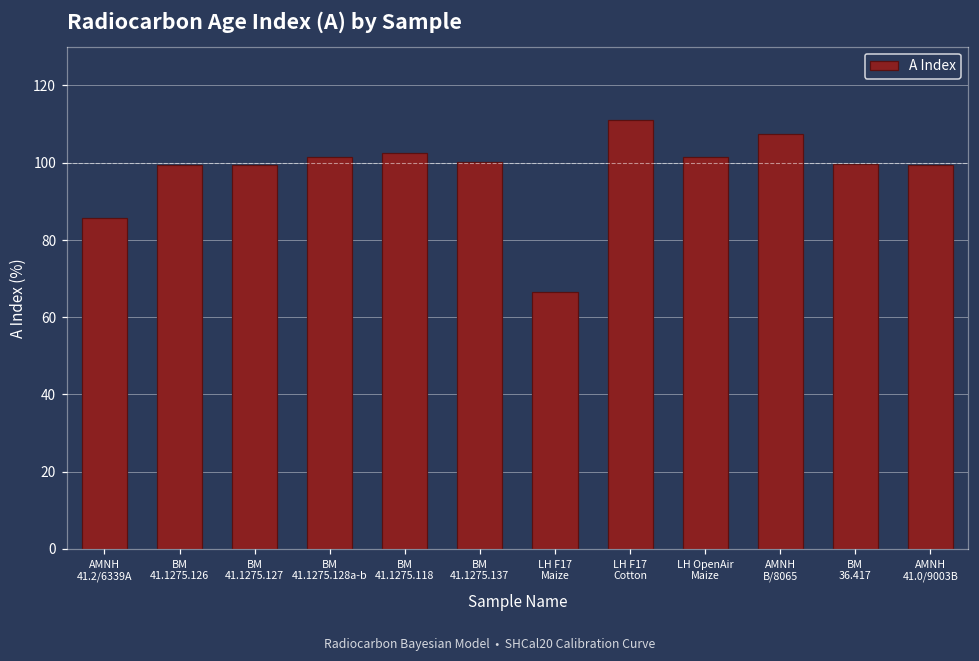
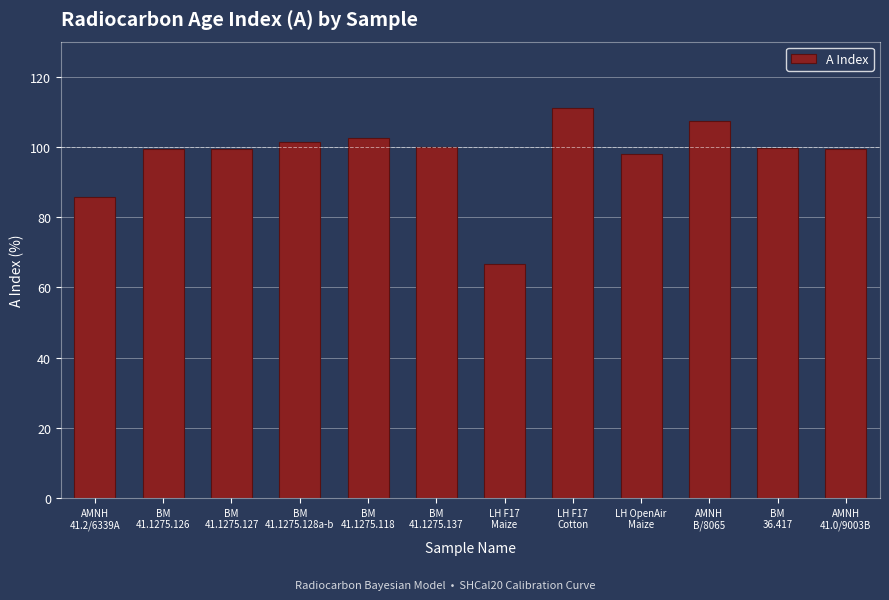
LH OpenAir Maize: 102 -> 98
